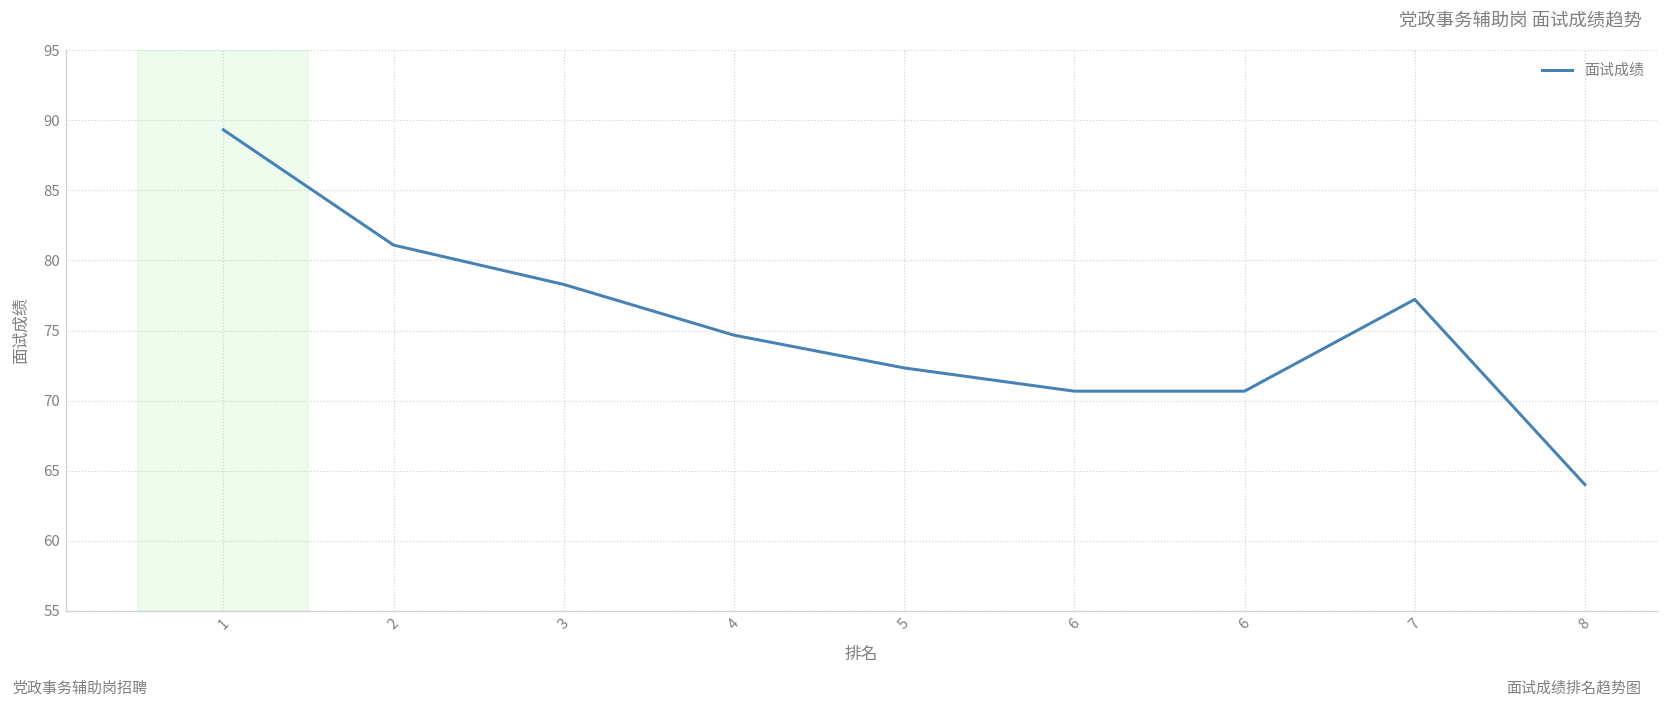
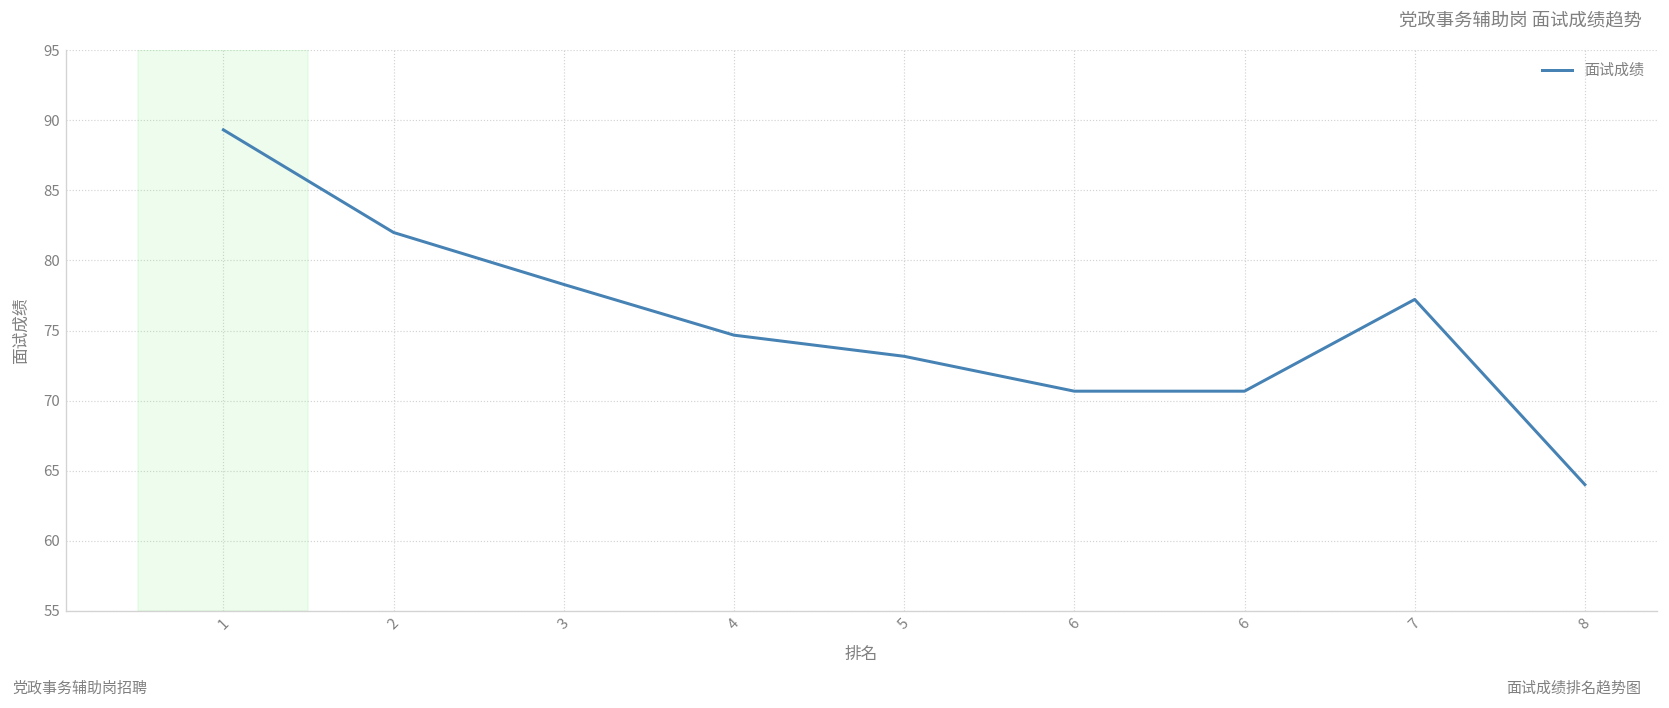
2: 81.1 -> 82.0
5: 72.3 -> 73.2
